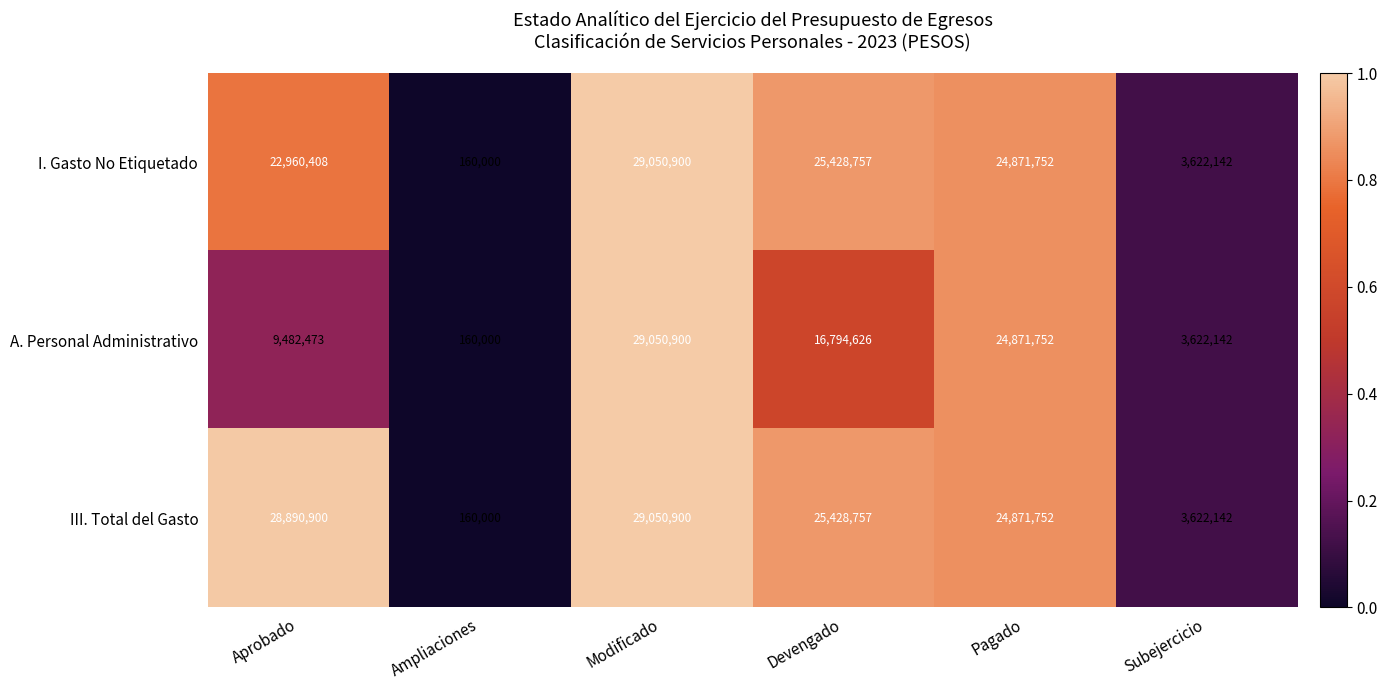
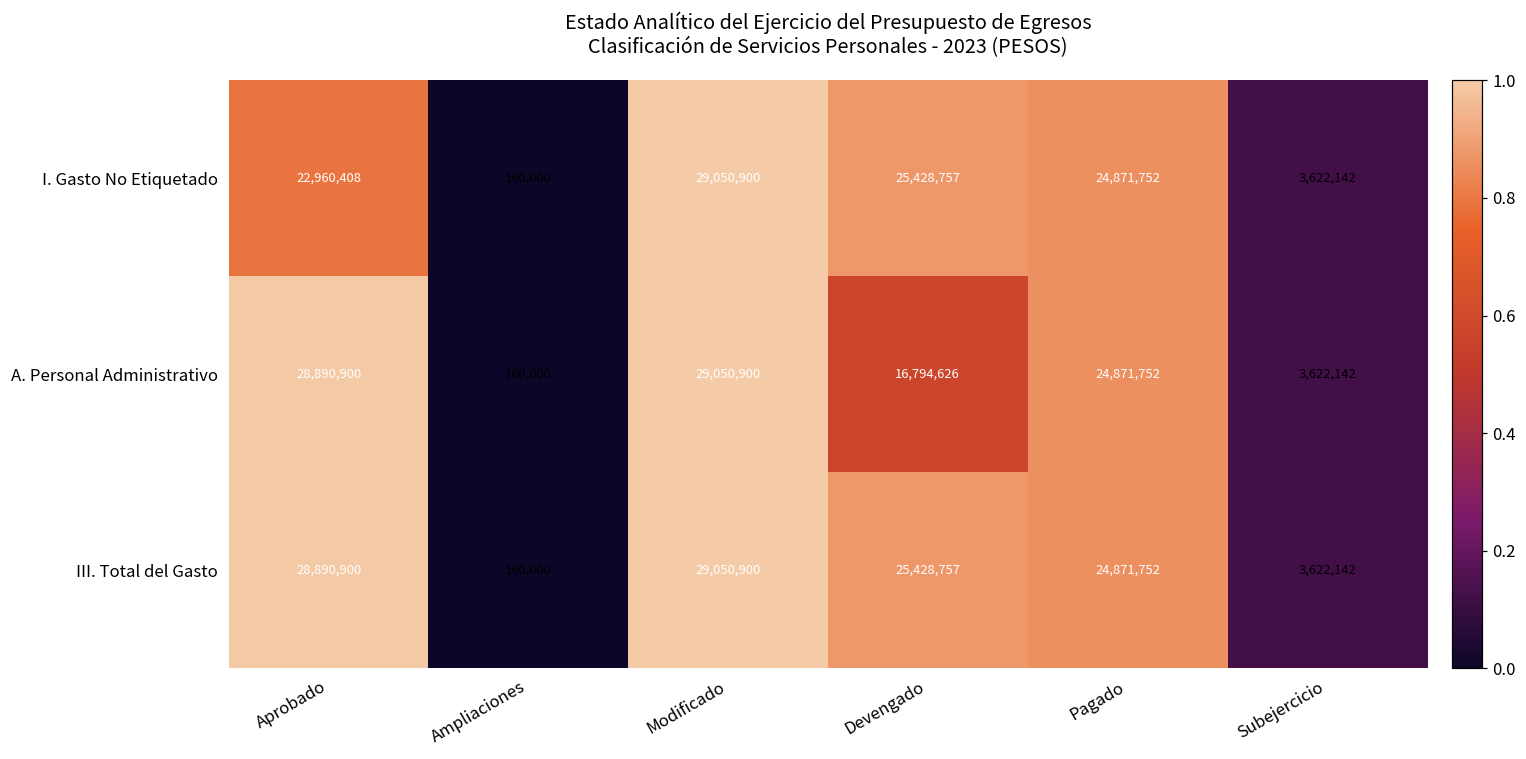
A. Personal Administrativo, Aprobado: 9,482,473 -> 28,890,900
